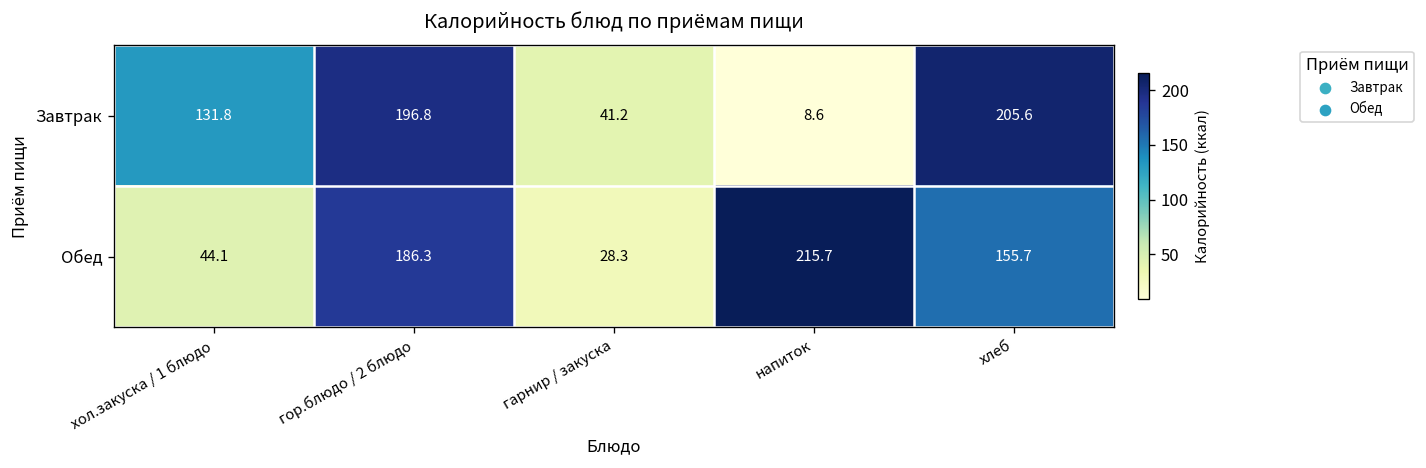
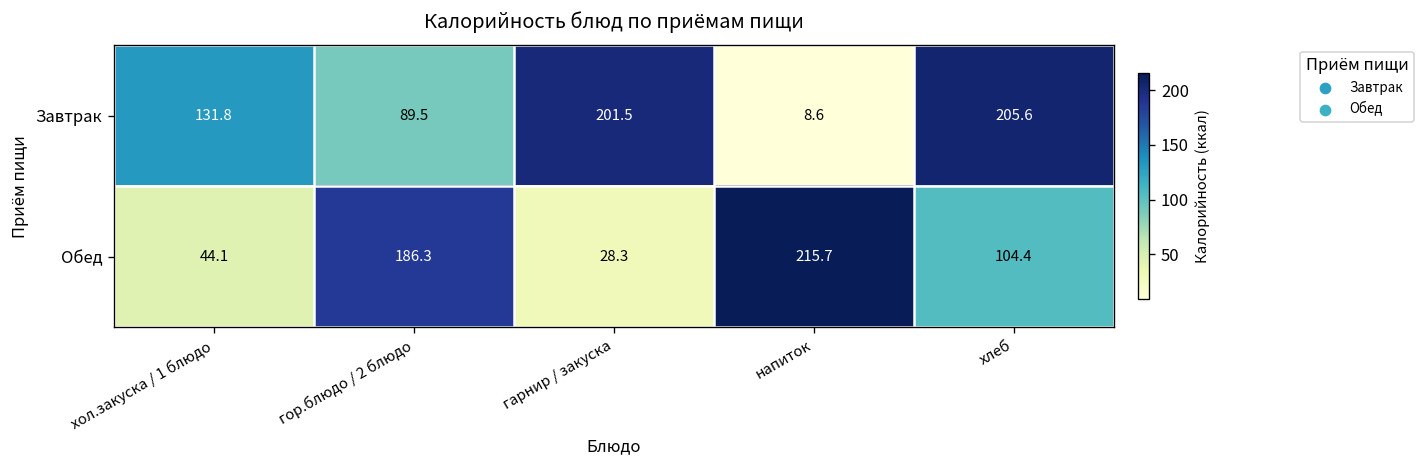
Завтрак, гор.блюдо / 2 блюдо: 196.8 -> 89.5
Завтрак, гарнир / закуска: 41.2 -> 201.5
Обед, хлеб: 155.7 -> 104.4
